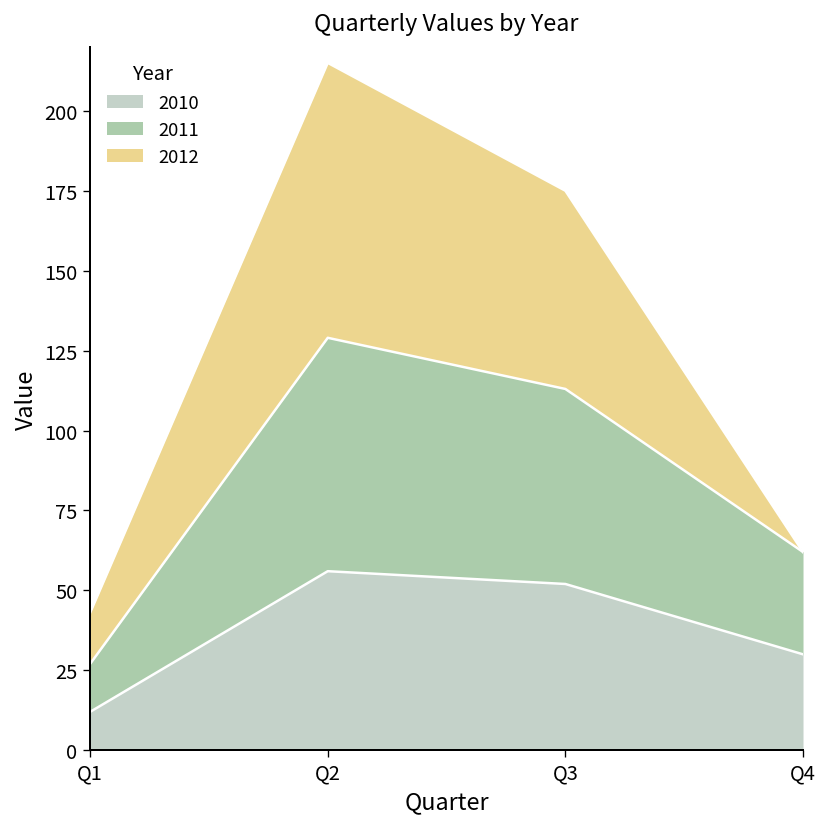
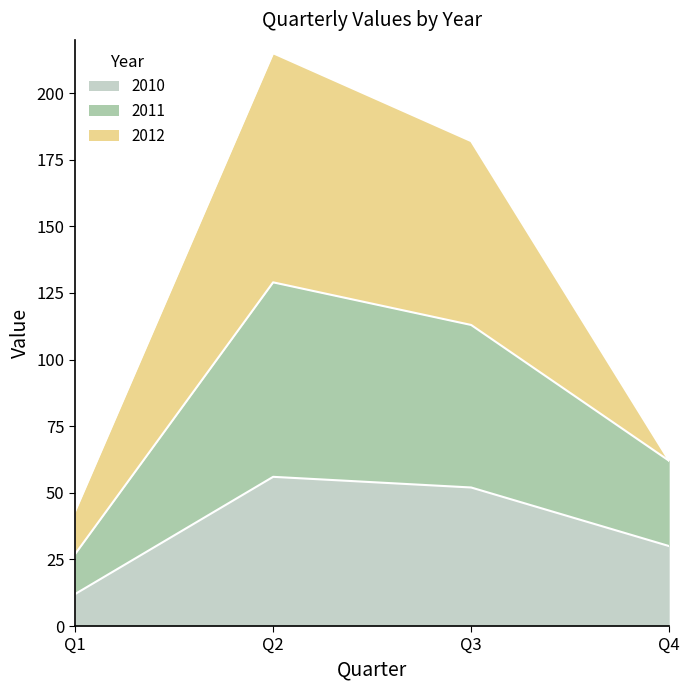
2012, Q3: 62 -> 69
